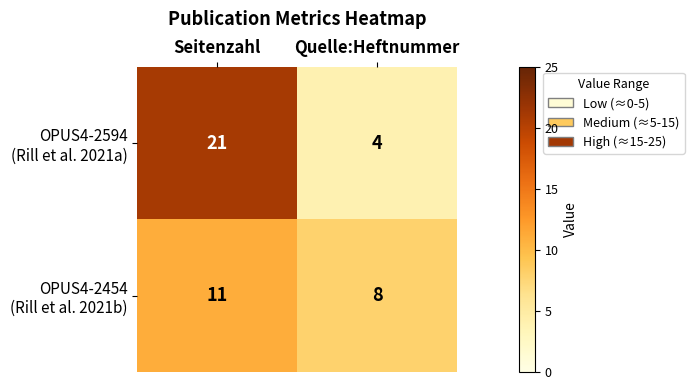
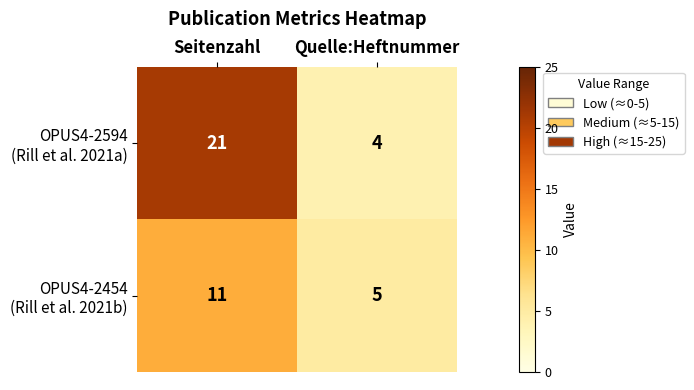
OPUS4-2454 (Rill et al. 2021b), Quelle:Heftnummer: 8 -> 5
